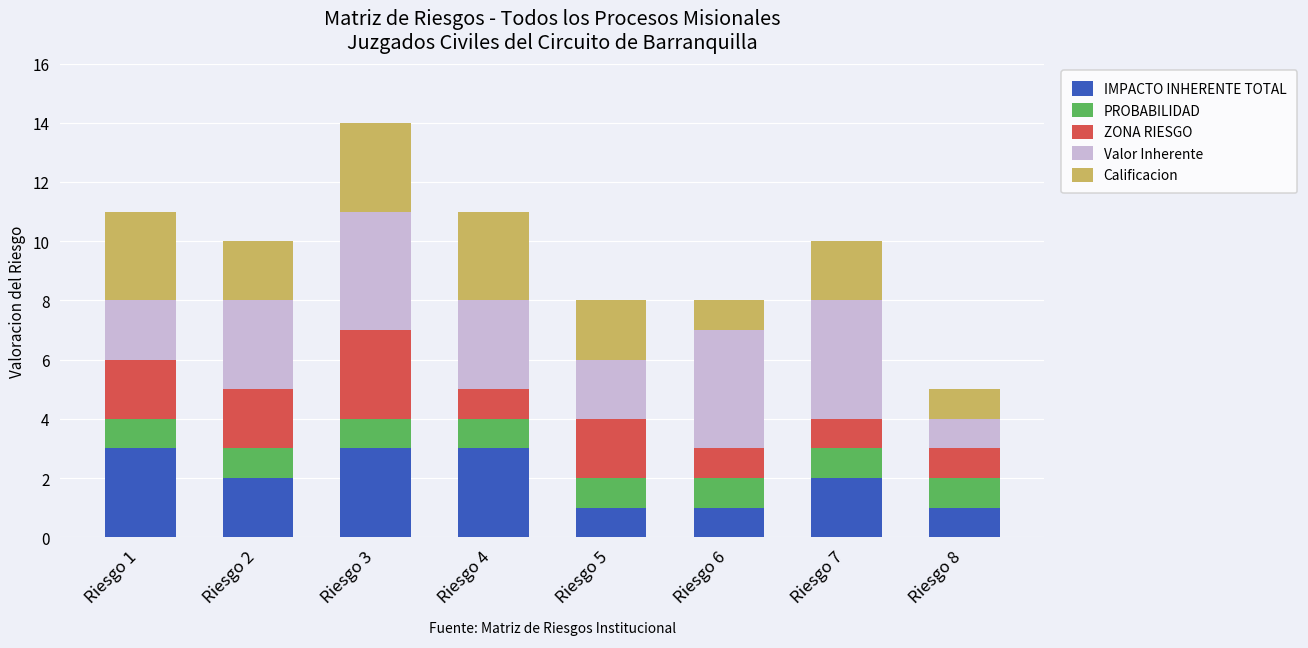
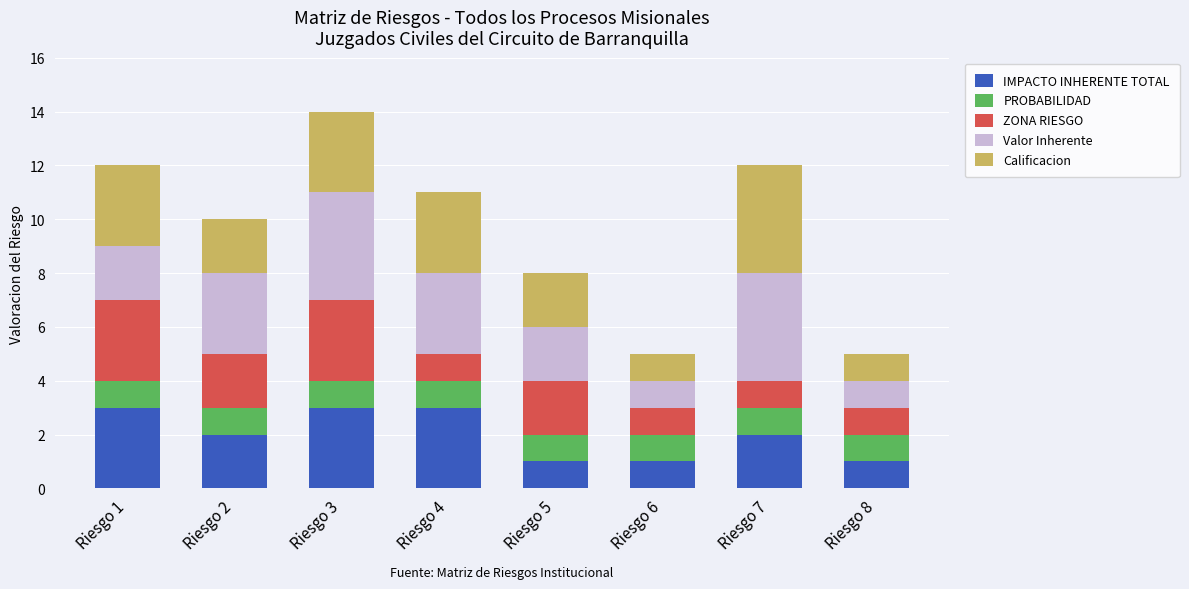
ZONA RIESGO, Riesgo 1: 2 -> 3
Valor Inherente, Riesgo 6: 4 -> 1
Calificacion, Riesgo 7: 2 -> 4
